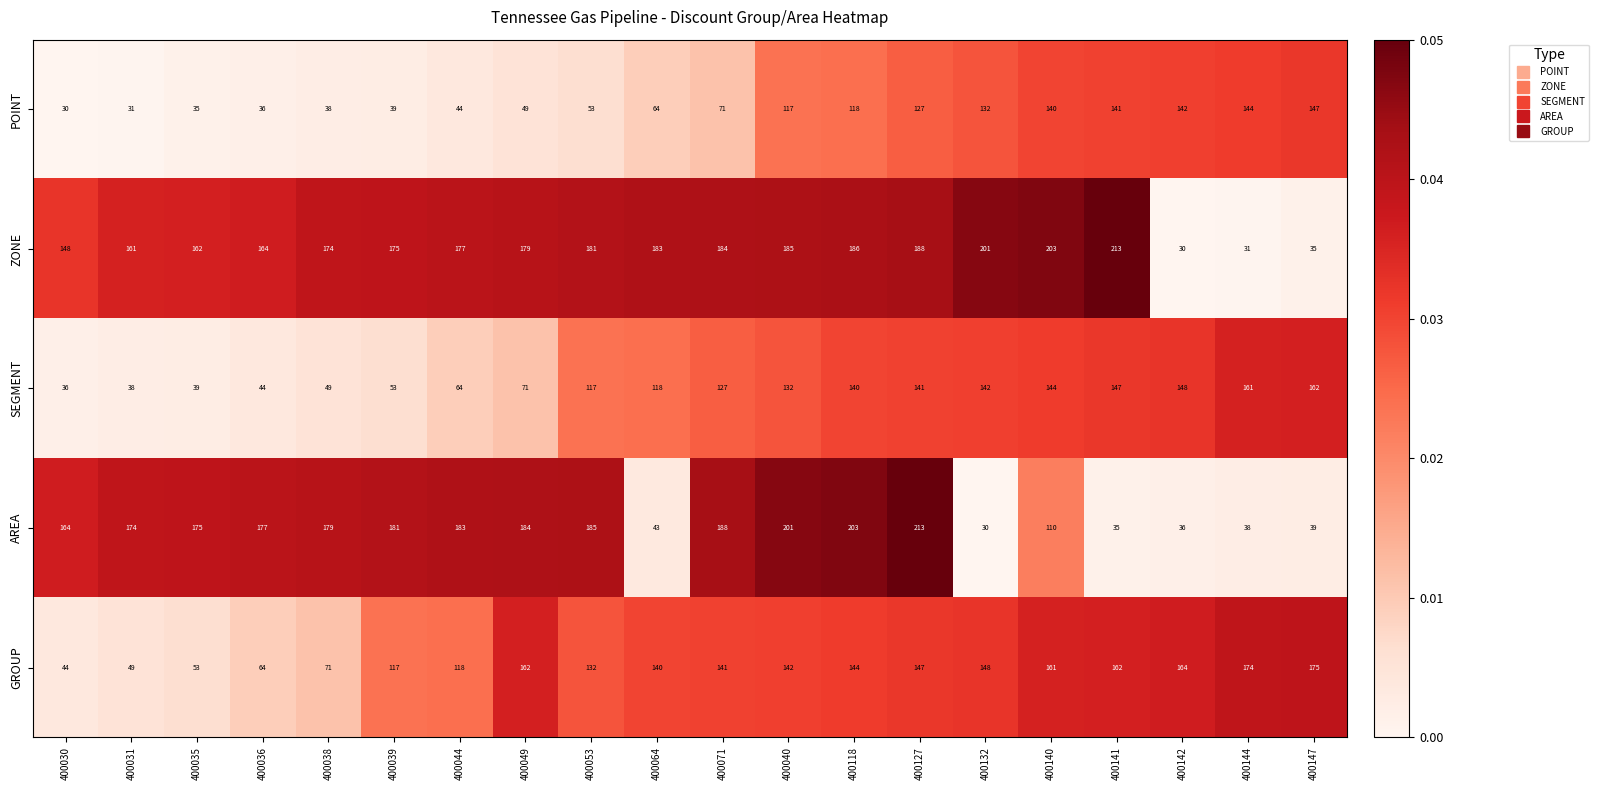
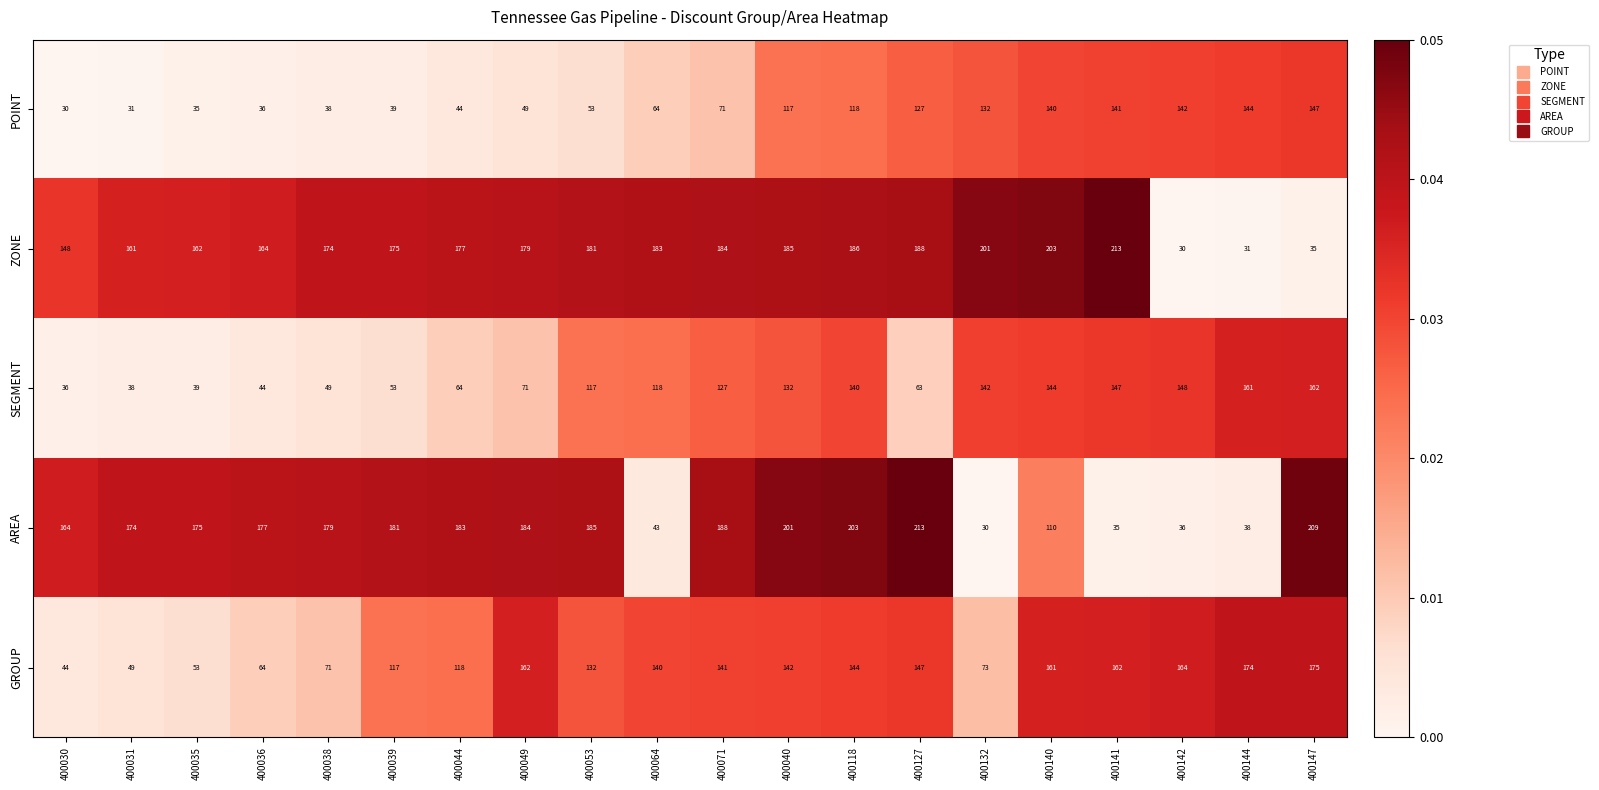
SEGMENT, 400127: 141 -> 63
AREA, 400147: 39 -> 209
GROUP, 400132: 148 -> 73
